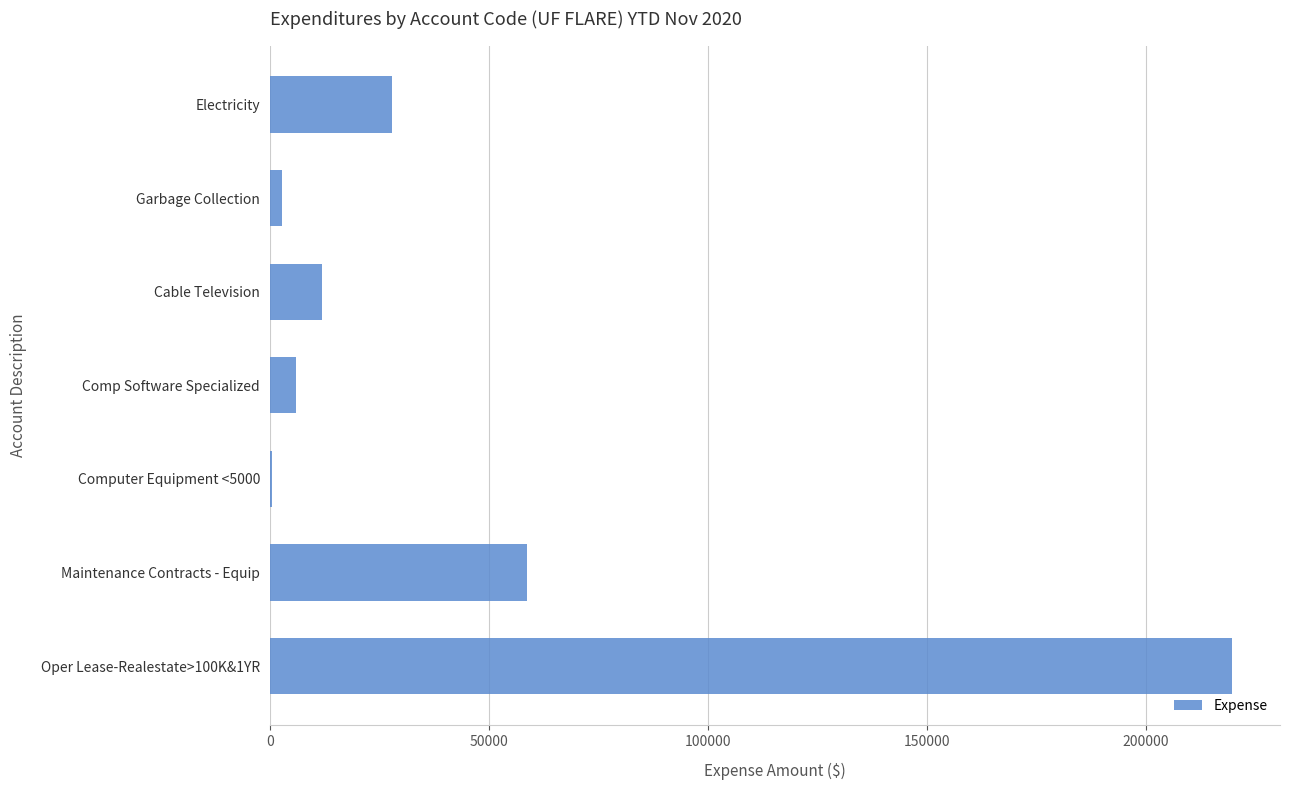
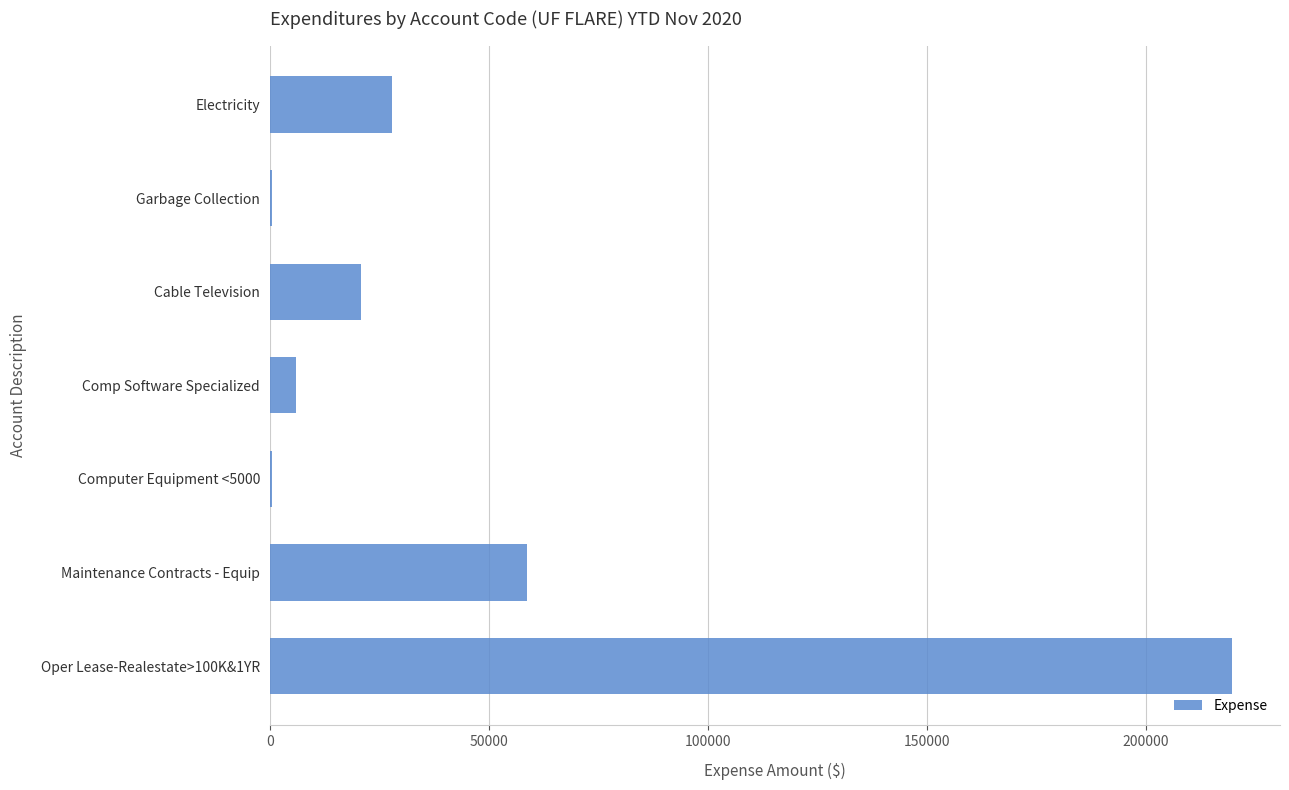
Garbage Collection: 3000 -> 1000
Cable Television: 12000 -> 21000
